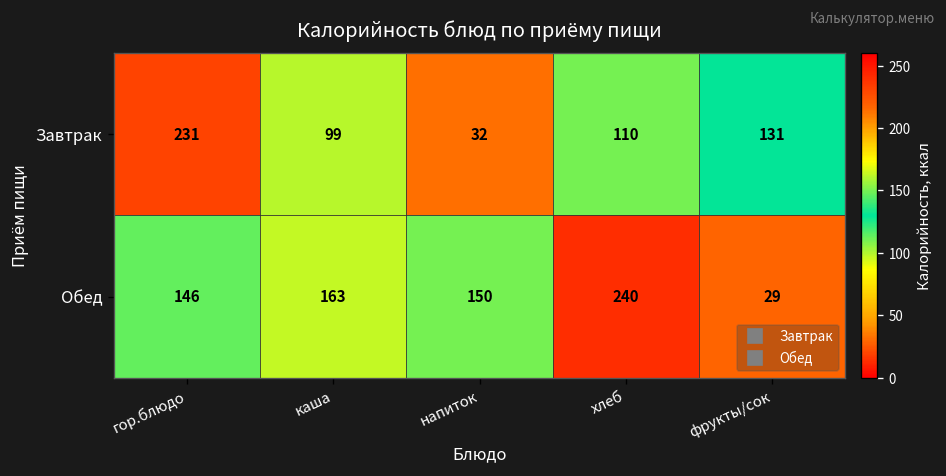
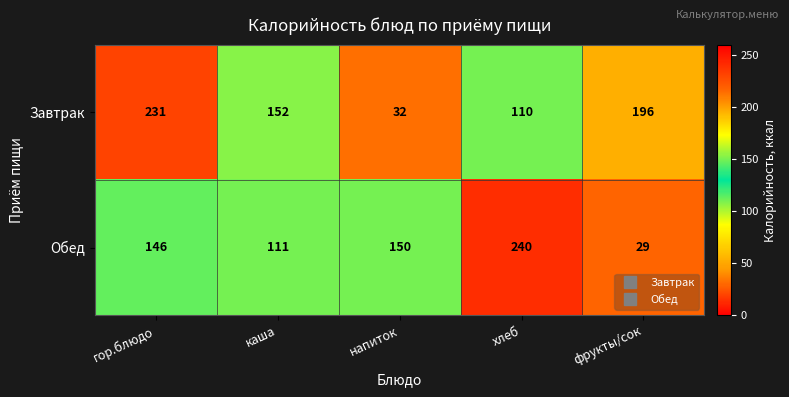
Завтрак, каша: 99 -> 152
Завтрак, фрукты/сок: 131 -> 196
Обед, каша: 163 -> 111
